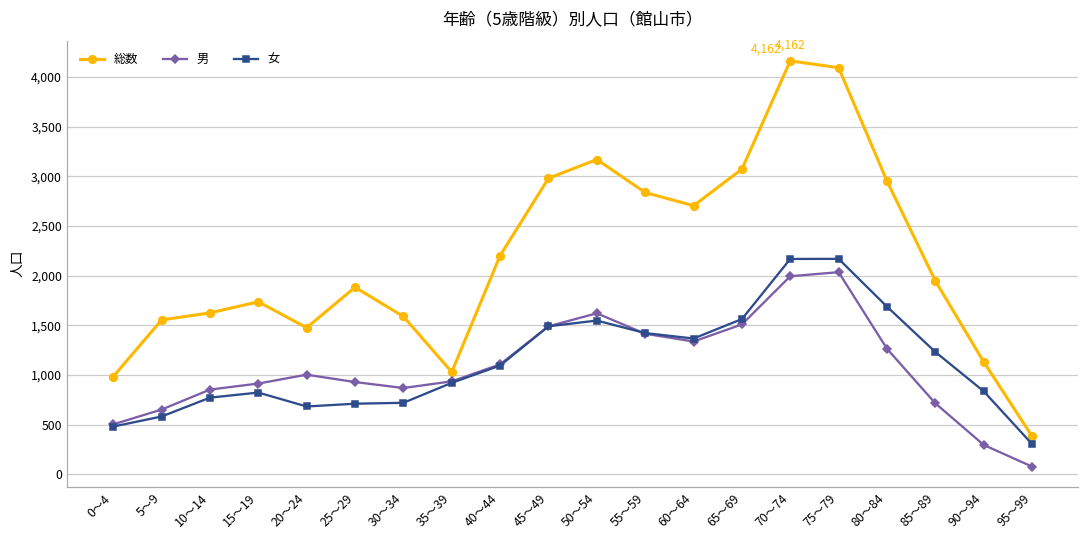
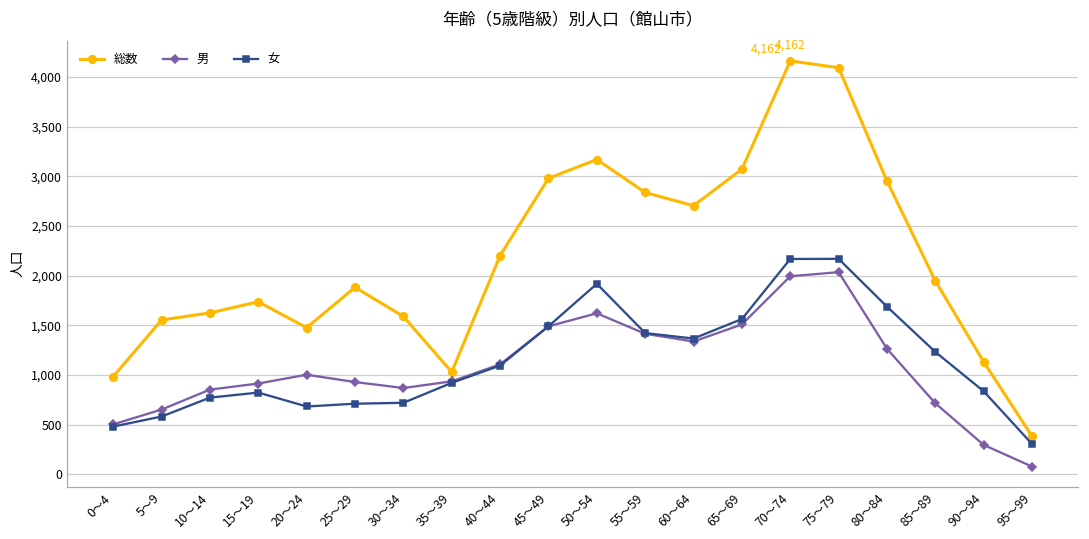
女, 50～54: 1,500 -> 1,900
